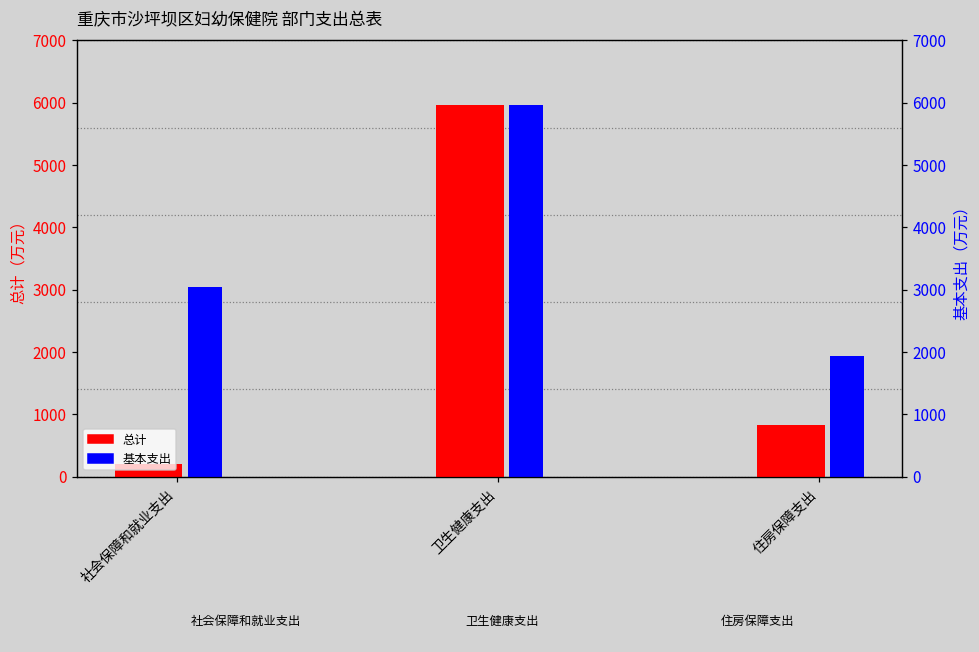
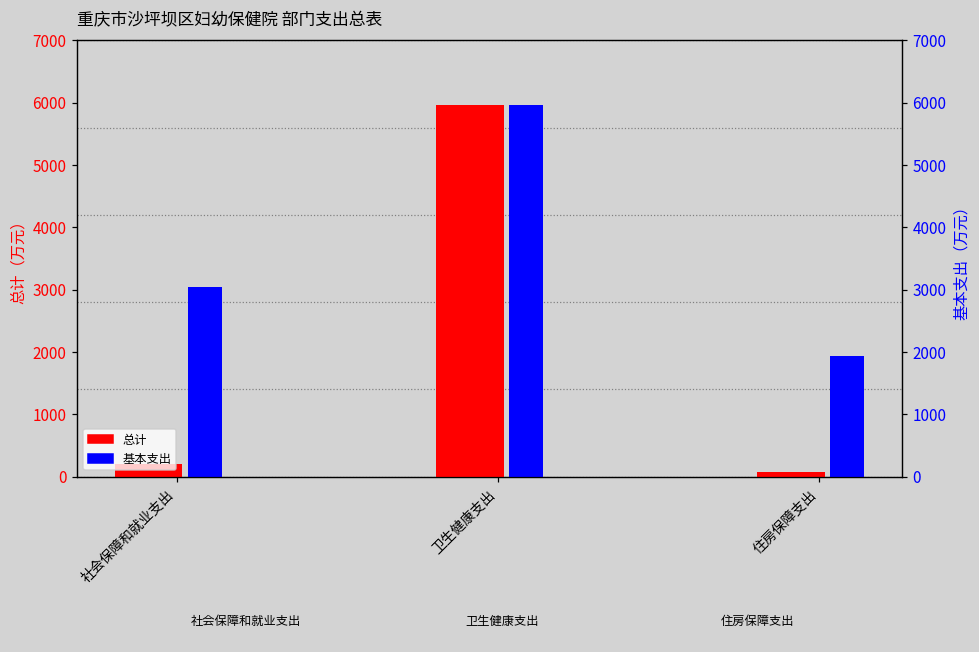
总计, 住房保障支出: 800 -> 100
